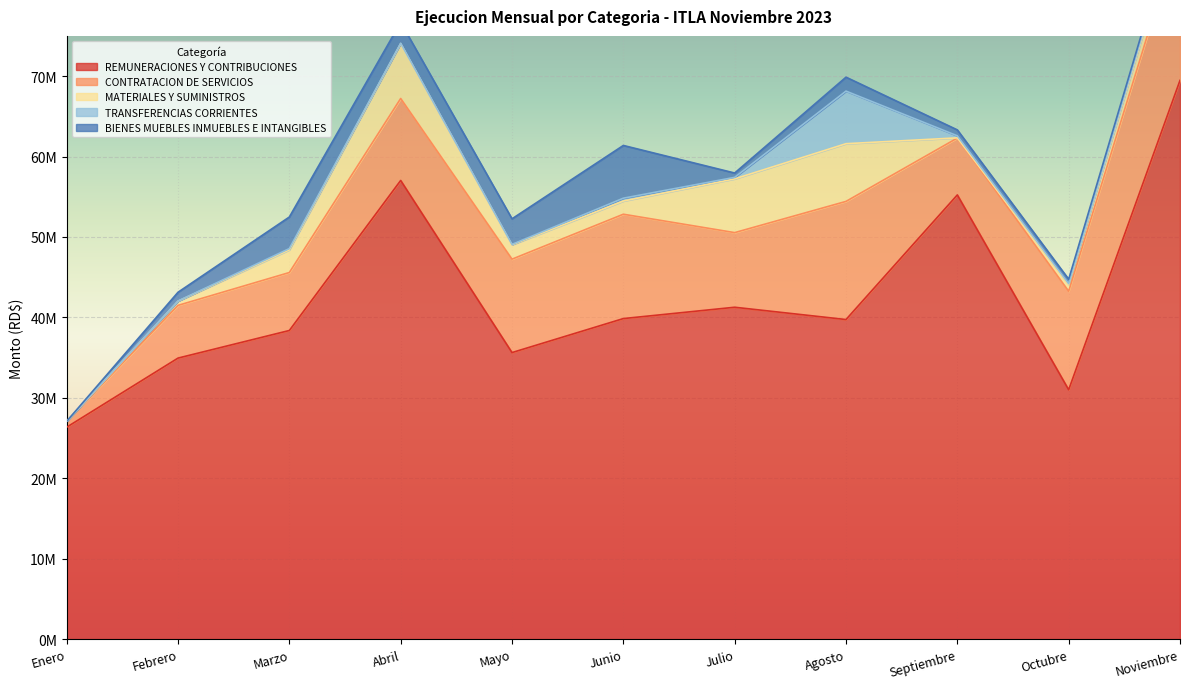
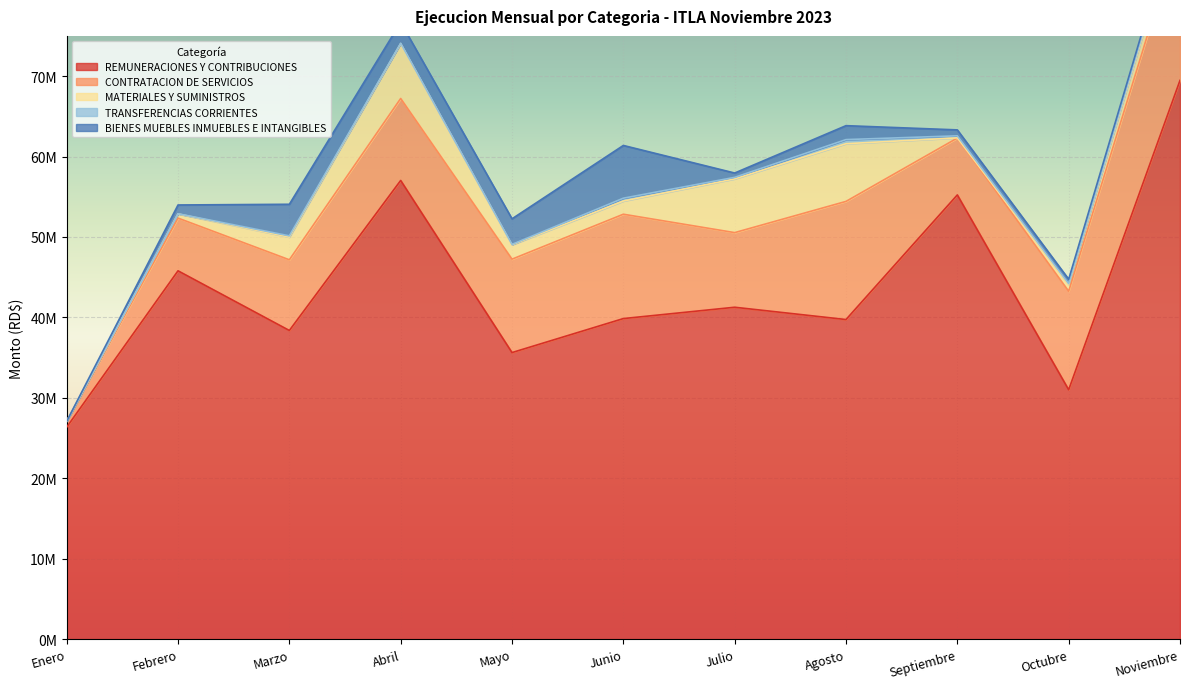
REMUNERACIONES Y CONTRIBUCIONES, Febrero: 35000000 -> 46000000
CONTRATACION DE SERVICIOS, Marzo: 7000000 -> 9000000
TRANSFERENCIAS CORRIENTES, Agosto: 7000000 -> 1000000
